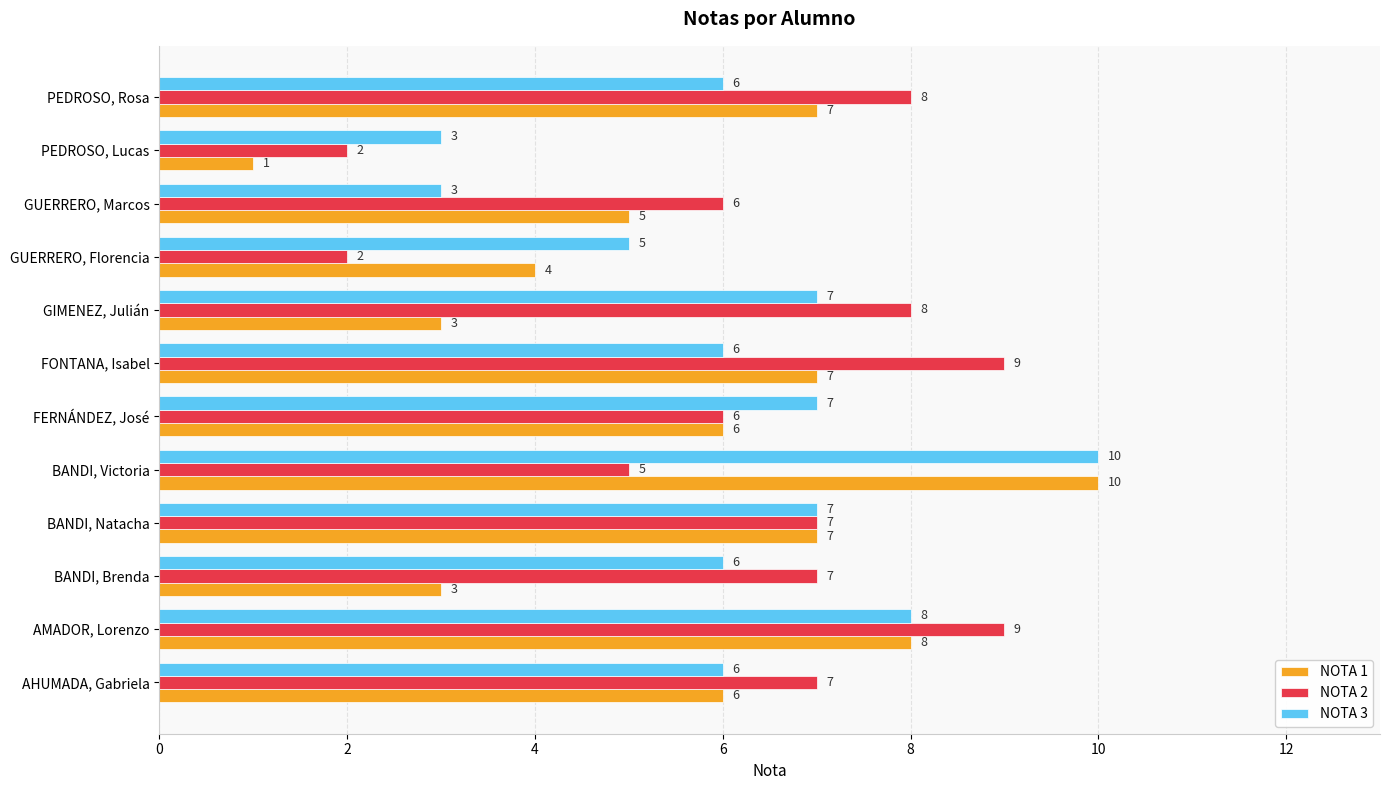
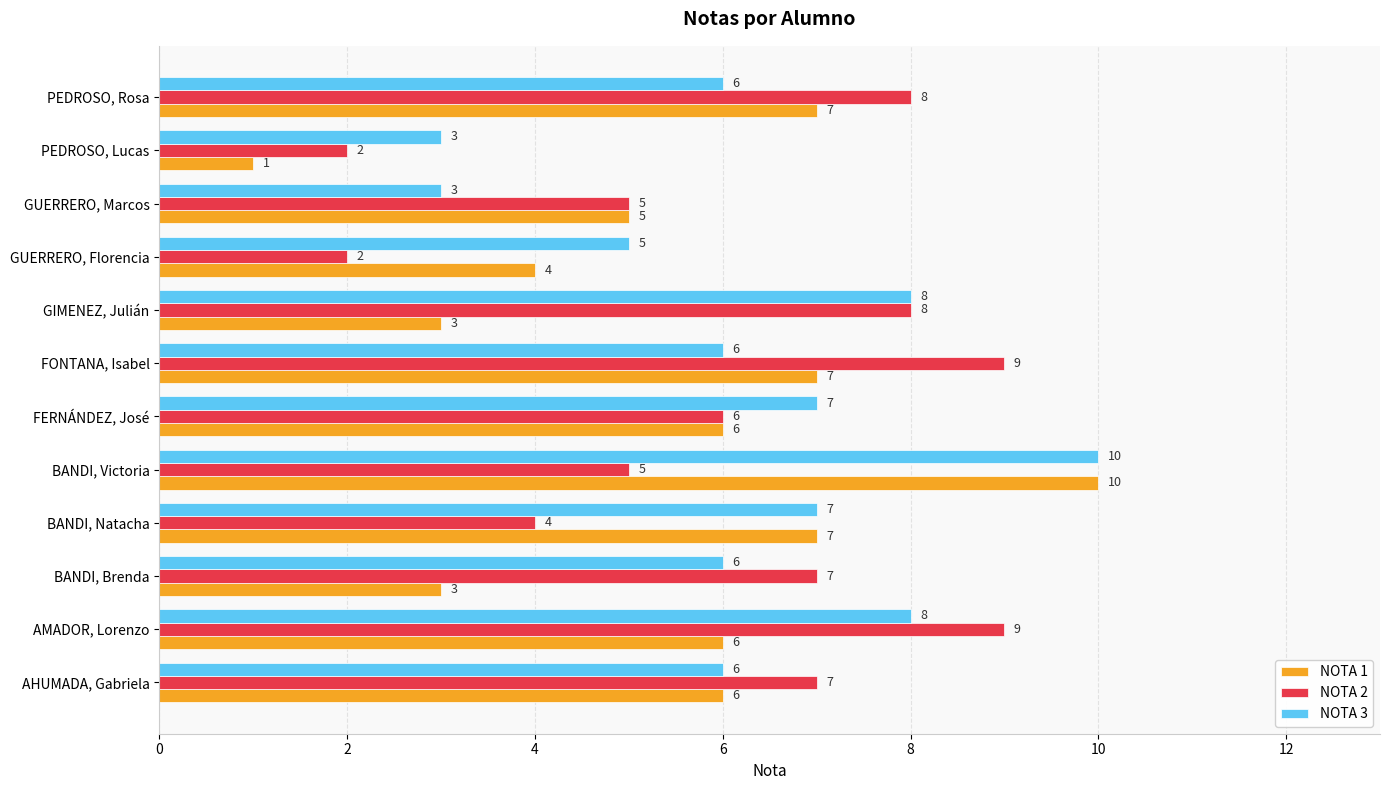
NOTA 2, GUERRERO, Marcos: 6 -> 5
NOTA 3, GIMENEZ, Julián: 7 -> 8
NOTA 2, BANDI, Natacha: 7 -> 4
NOTA 1, AMADOR, Lorenzo: 8 -> 6
